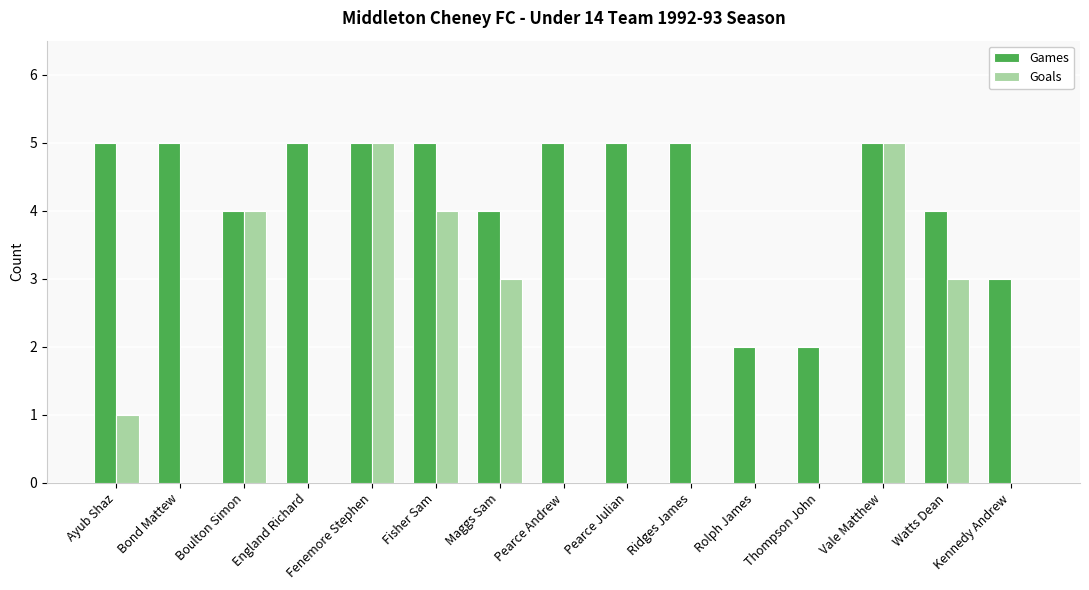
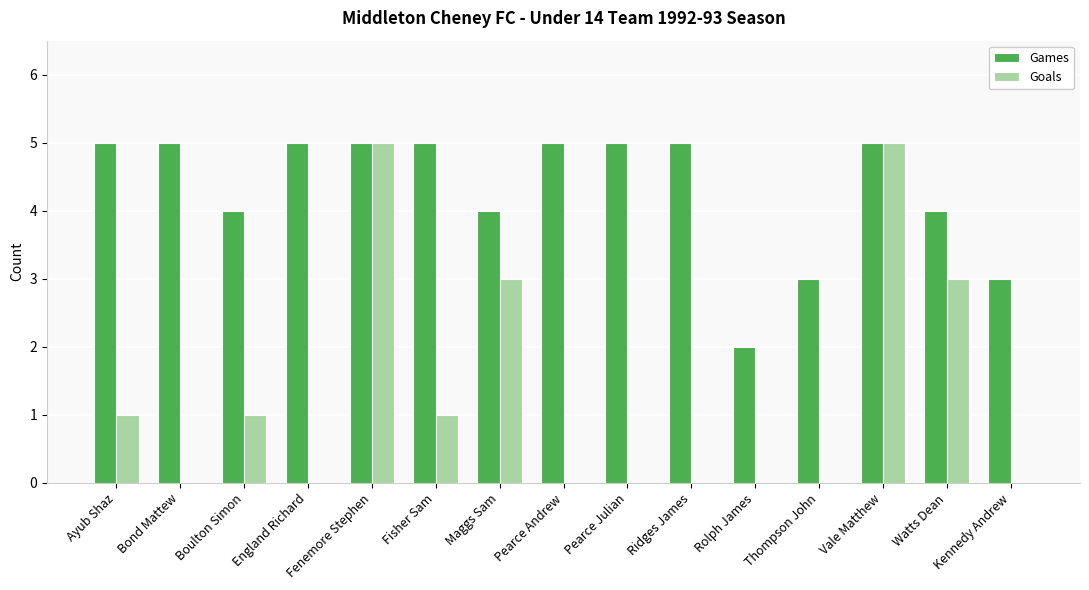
Goals, Boulton Simon: 4 -> 1
Goals, Fisher Sam: 4 -> 1
Games, Thompson John: 2 -> 3
